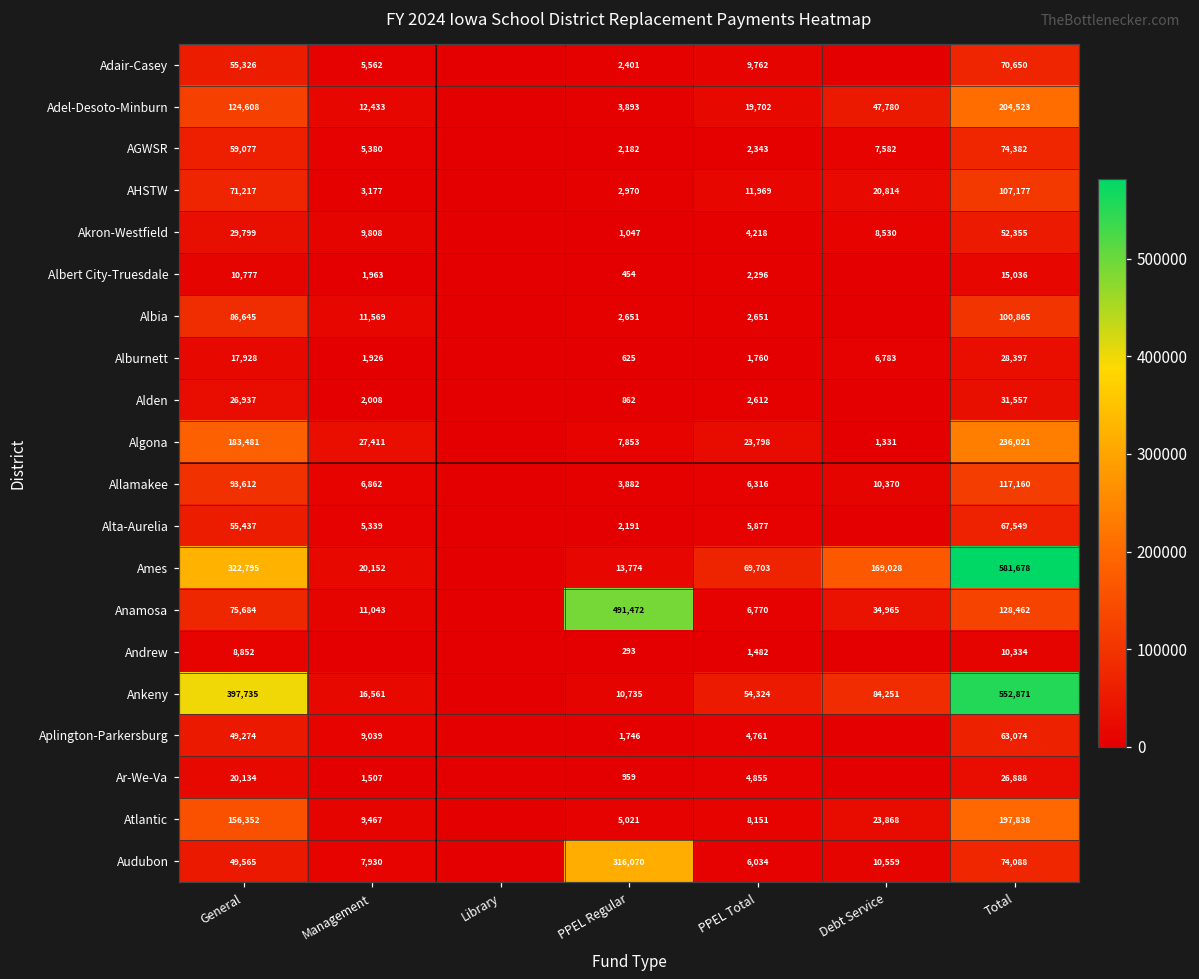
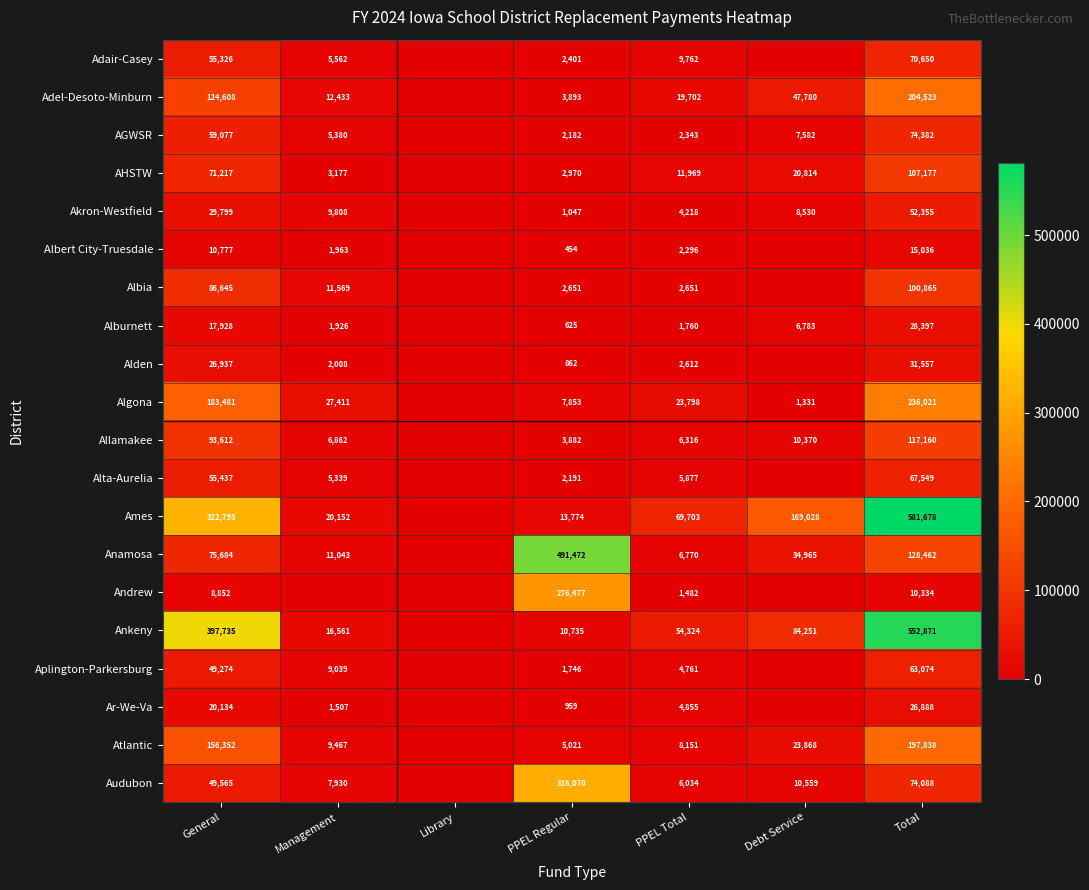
Andrew, PPEL Regular: 293 -> 276,477
